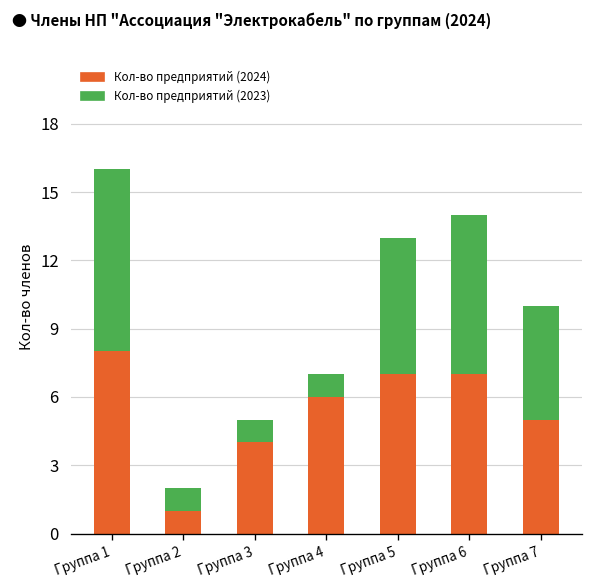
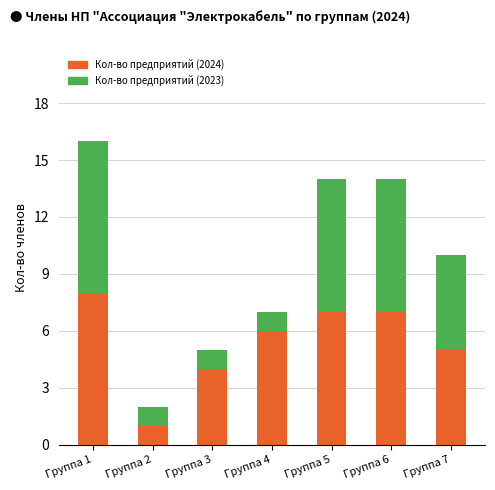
Кол-во предприятий (2023), Группа 5: 6 -> 7
